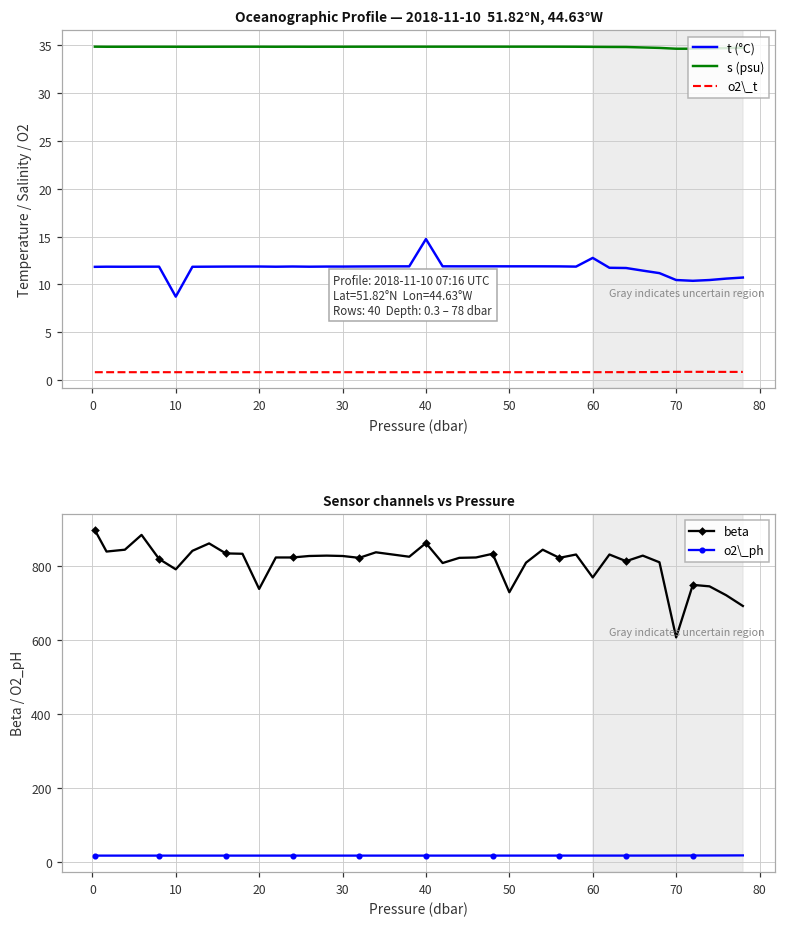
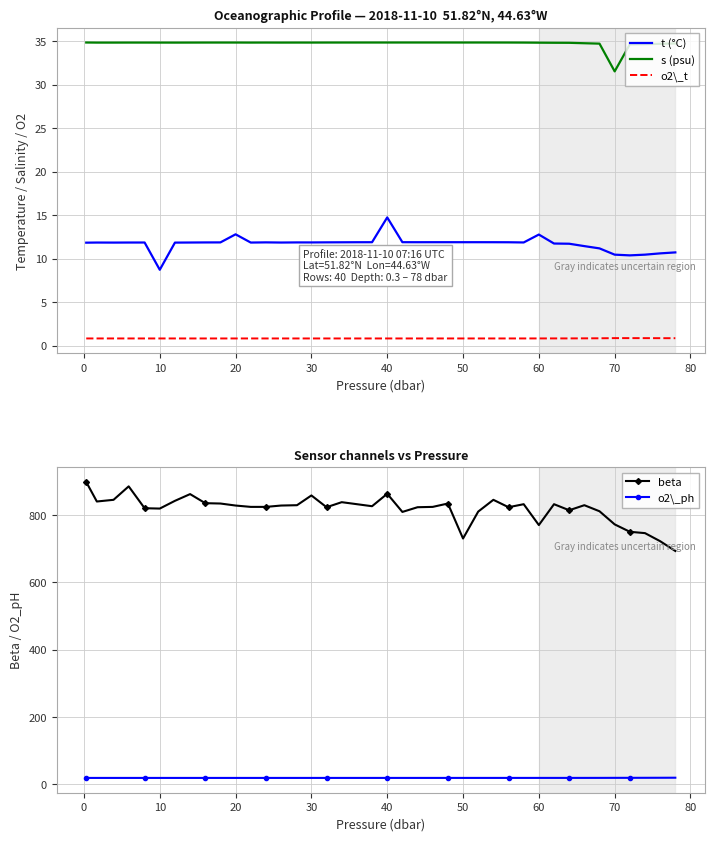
Oceanographic Profile — 2018-11-10 51.82°N, 44.63°W, t (°C), 20: 12 -> 13
Oceanographic Profile — 2018-11-10 51.82°N, 44.63°W, s (psu), 70: 35 -> 32
Sensor channels vs Pressure, beta, 10: 790 -> 820
Sensor channels vs Pressure, beta, 20: 740 -> 830
Sensor channels vs Pressure, beta, 30: 830 -> 860
Sensor channels vs Pressure, beta, 70: 610 -> 770
